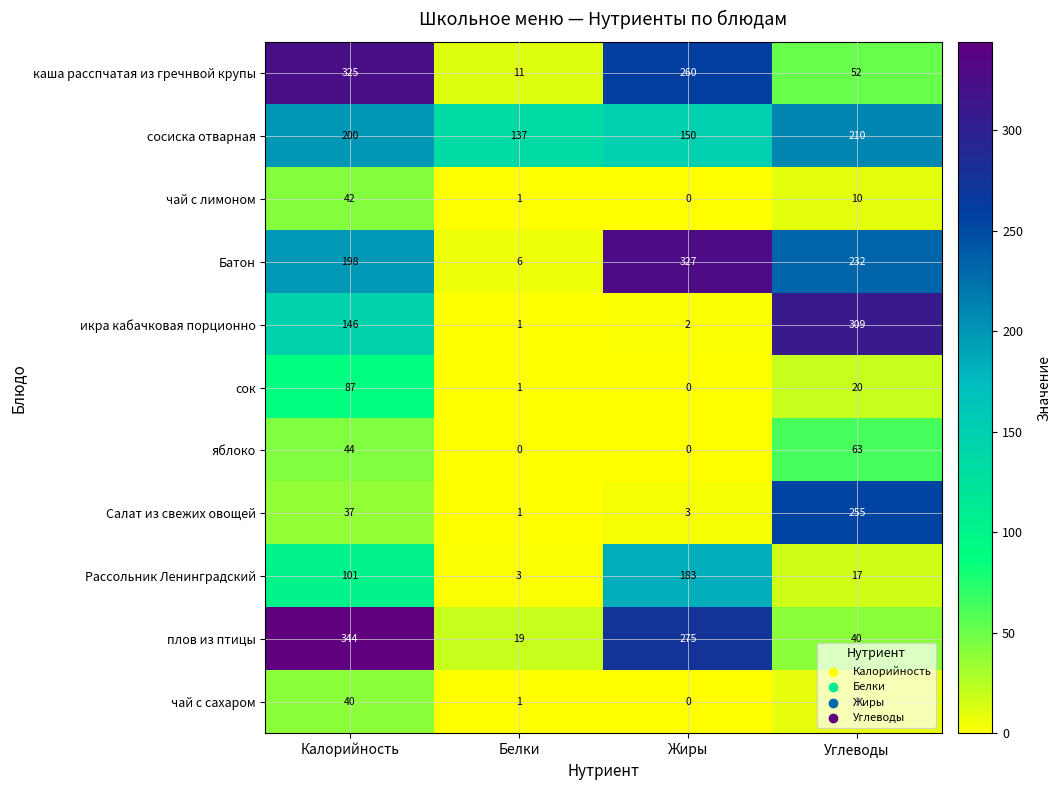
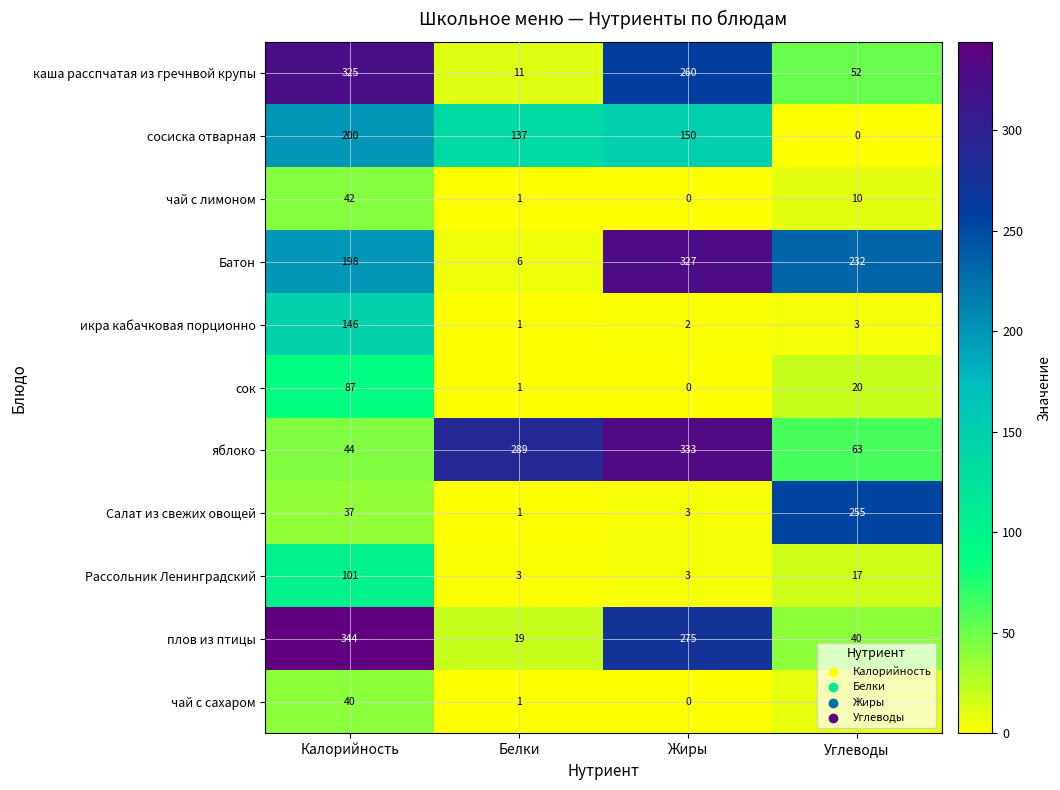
сосиска отварная, Углеводы: 210 -> 0
икра кабачковая порционно, Углеводы: 309 -> 3
яблоко, Белки: 0 -> 289
яблоко, Жиры: 0 -> 333
Рассольник Ленинградский, Жиры: 183 -> 3
